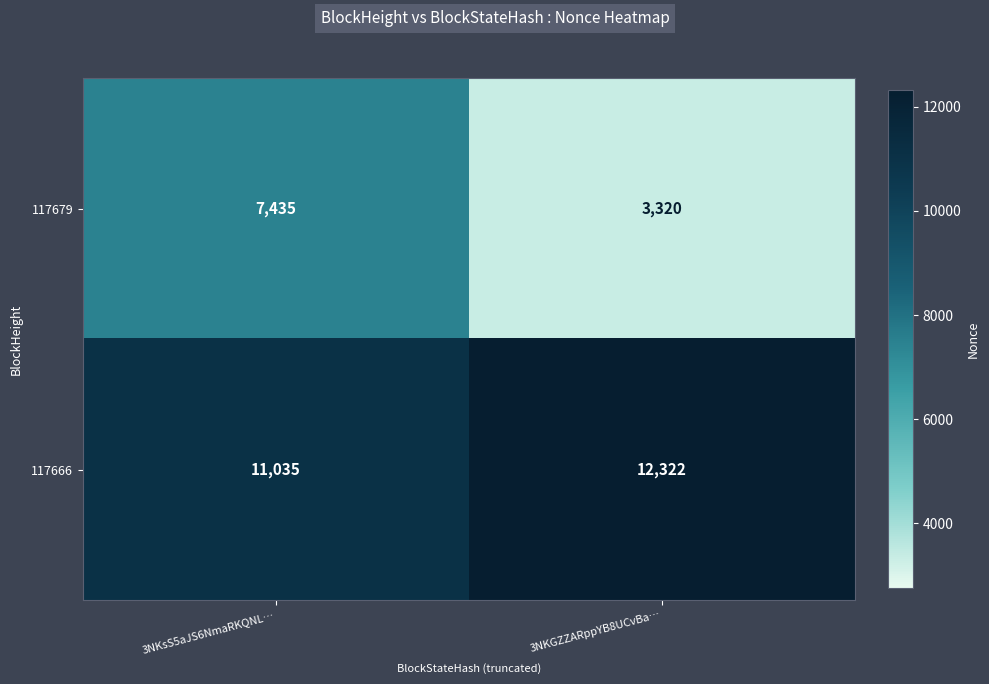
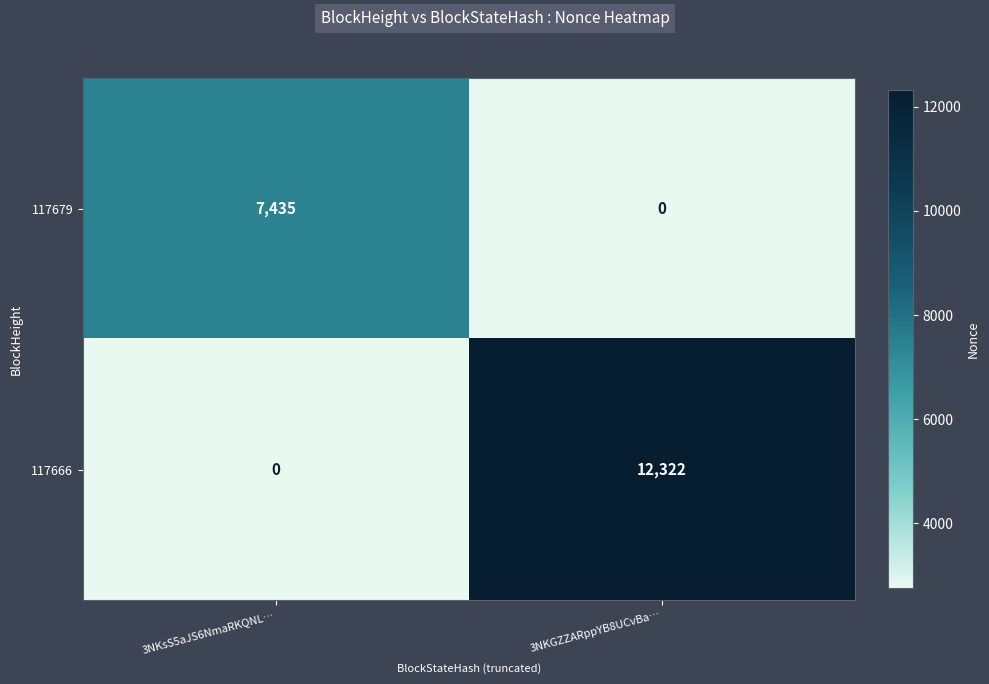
117679, 3NKGZZARppYB8UCvBa…: 3,320 -> 0
117666, 3NKsS5aJS6NmaRKQNL…: 11,035 -> 0
